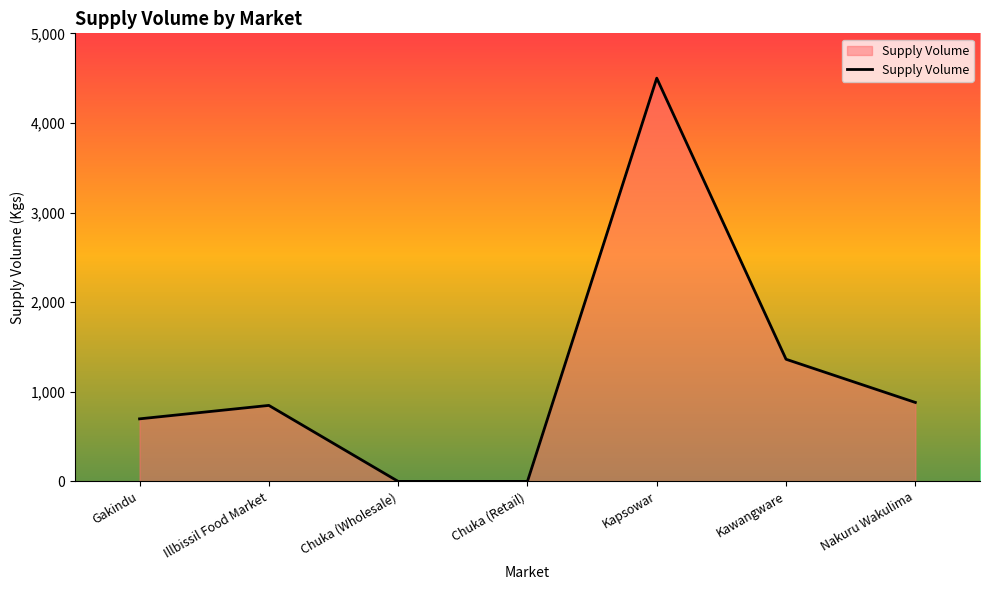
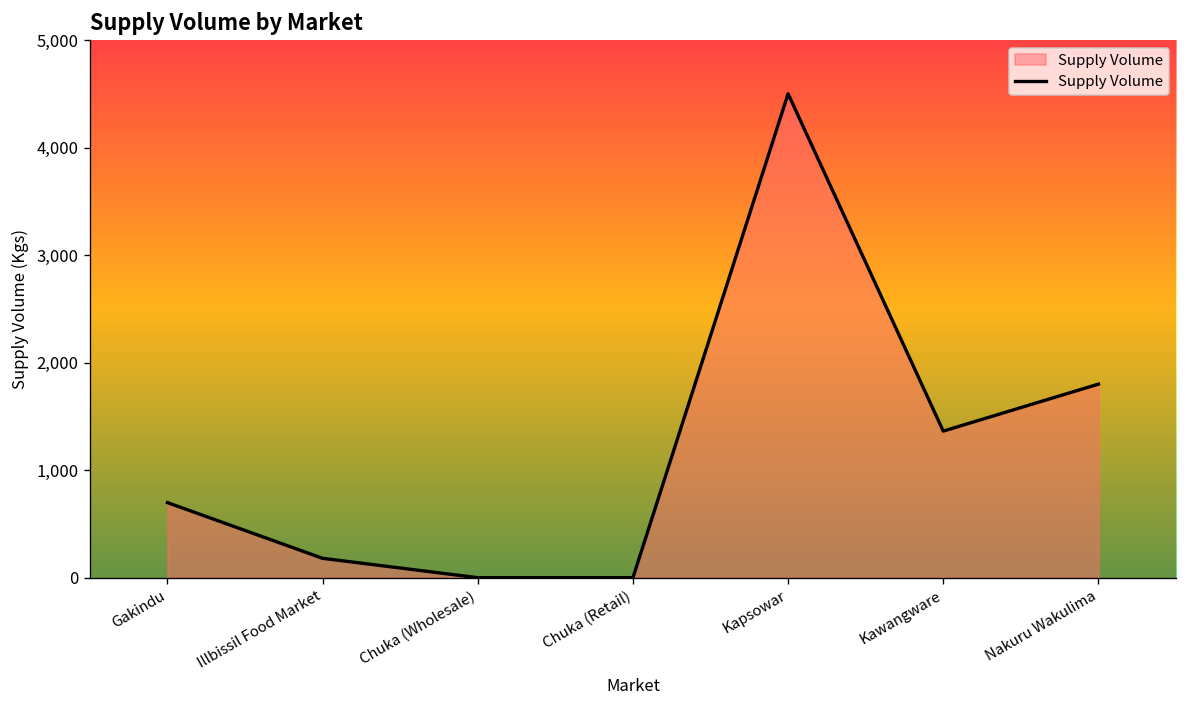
Illbissil Food Market: 800 -> 200
Nakuru Wakulima: 900 -> 1,800
